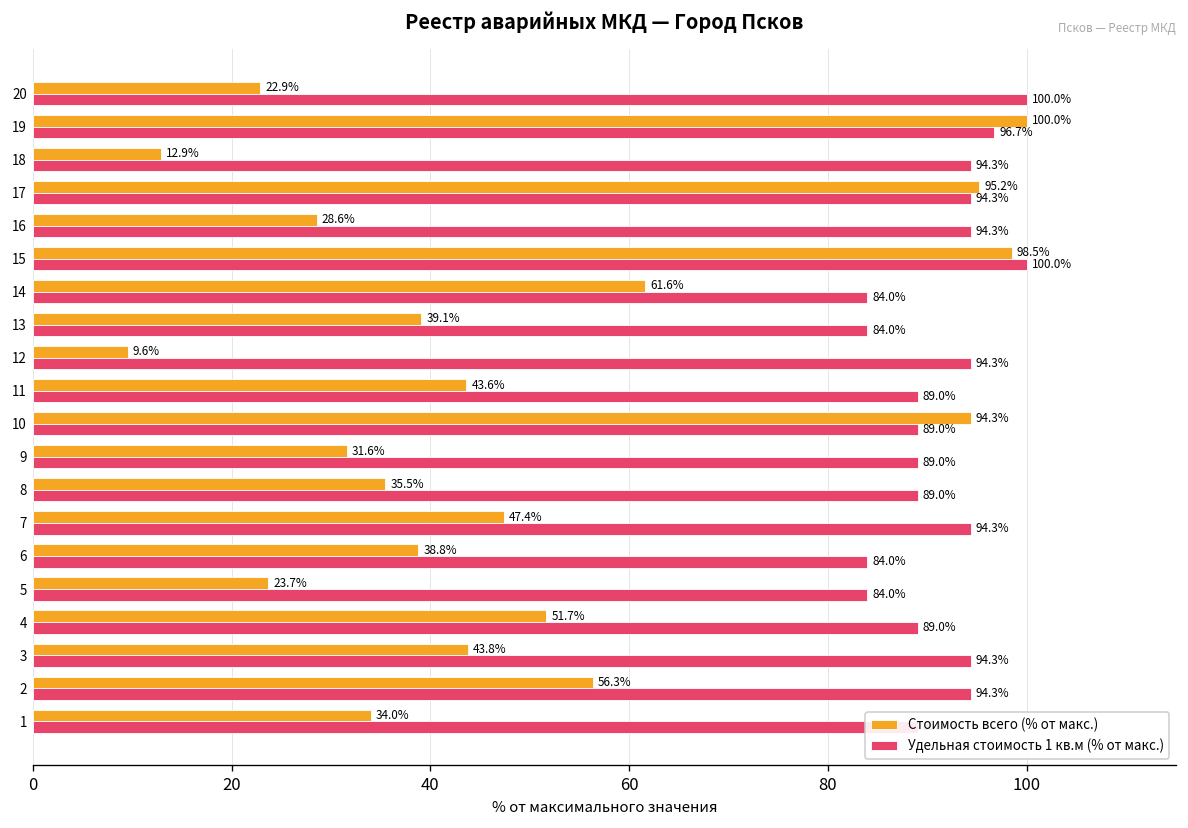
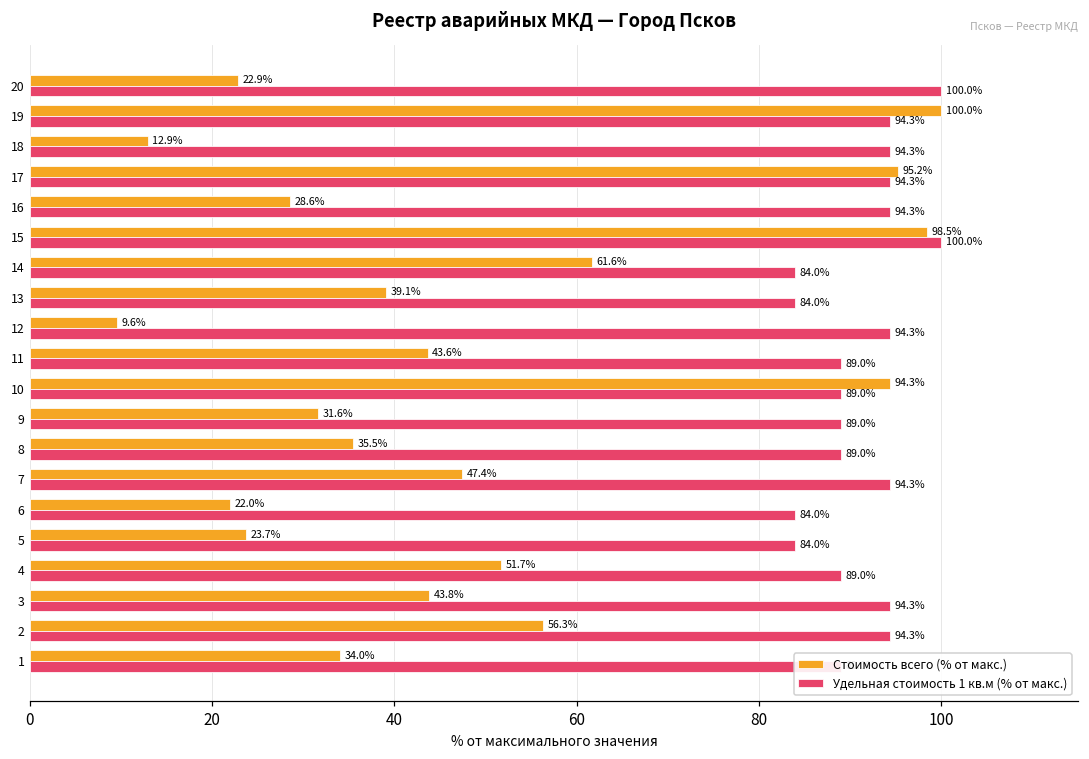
Удельная стоимость 1 кв.м (% от макс.), 19: 96.7% -> 94.3%
Стоимость всего (% от макс.), 6: 38.8% -> 22.0%
